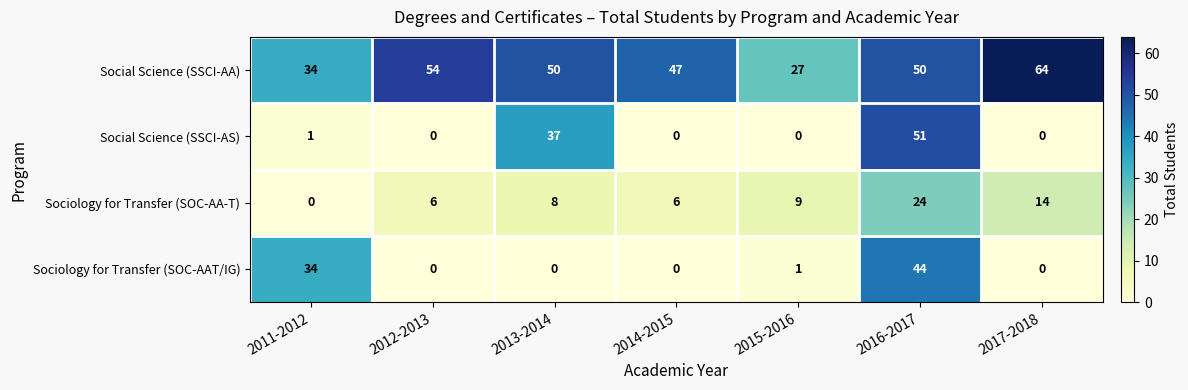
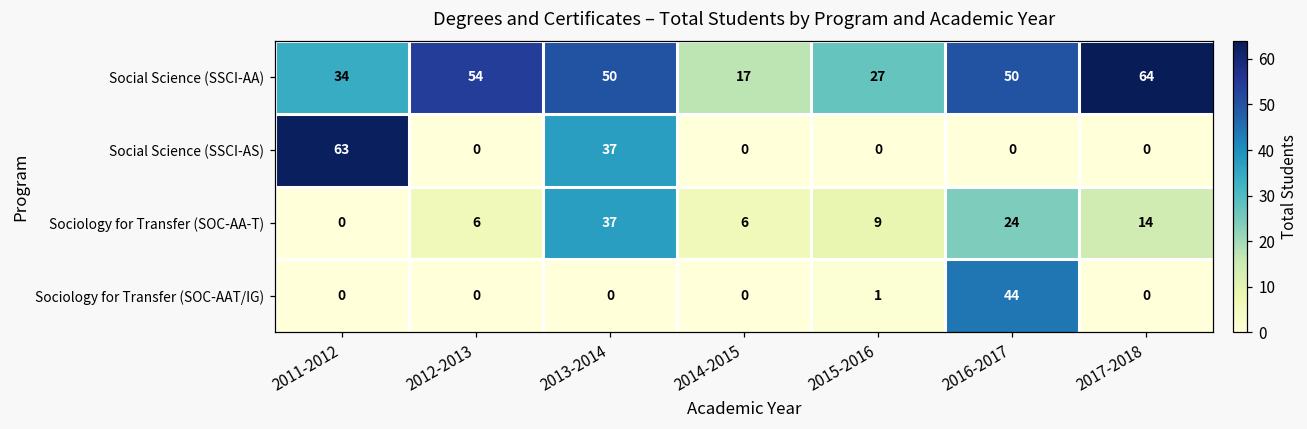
Social Science (SSCI-AA), 2014-2015: 47 -> 17
Social Science (SSCI-AS), 2011-2012: 1 -> 63
Social Science (SSCI-AS), 2016-2017: 51 -> 0
Sociology for Transfer (SOC-AA-T), 2013-2014: 8 -> 37
Sociology for Transfer (SOC-AAT/IG), 2011-2012: 34 -> 0
